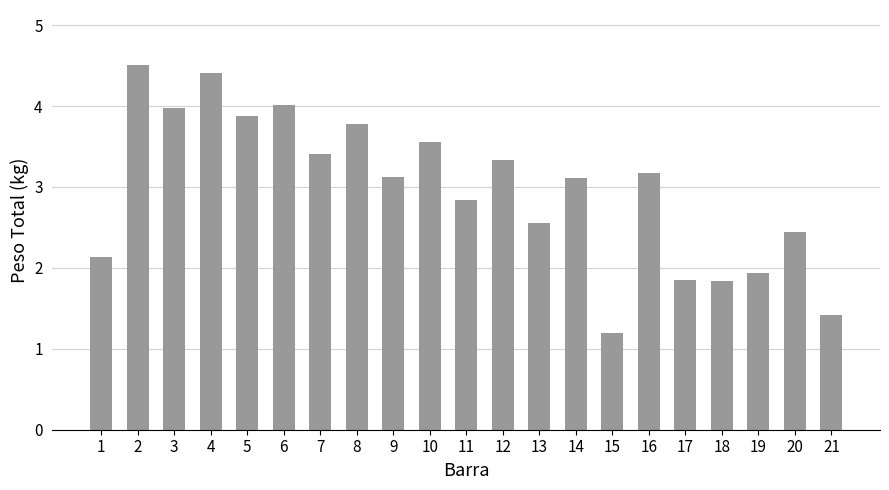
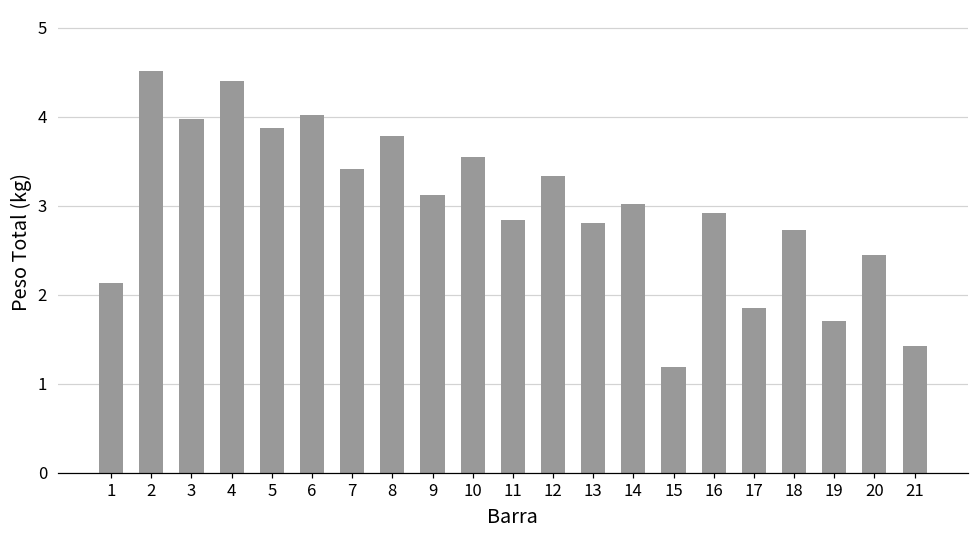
13: 2.6 -> 2.8
14: 3.1 -> 3.0
16: 3.2 -> 2.9
18: 1.8 -> 2.7
19: 1.9 -> 1.7
